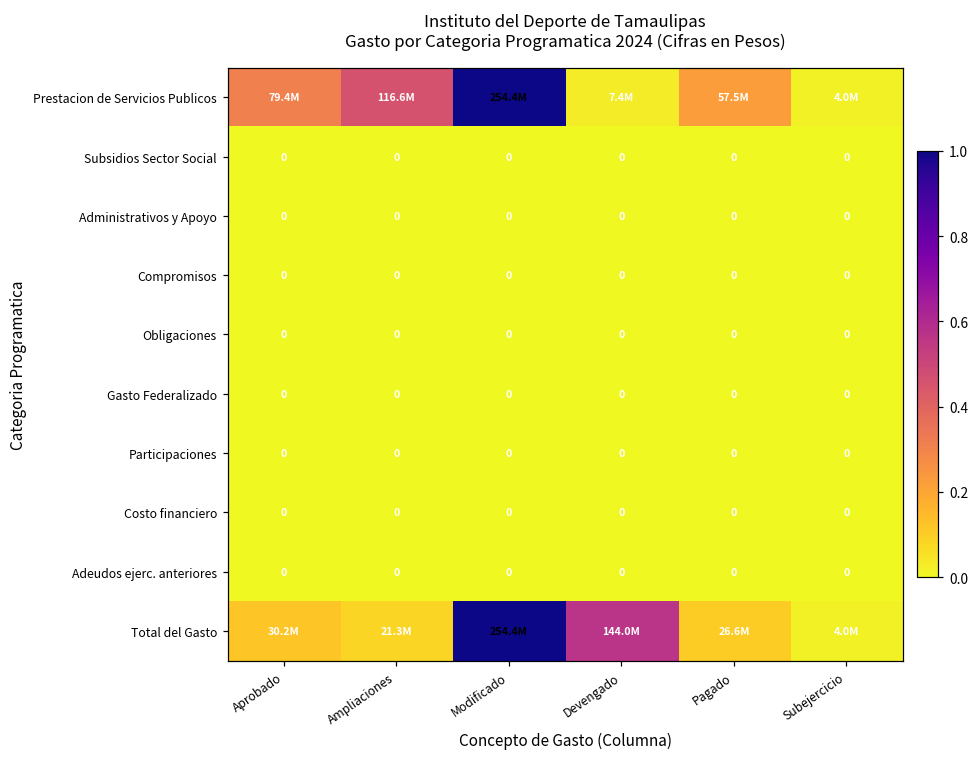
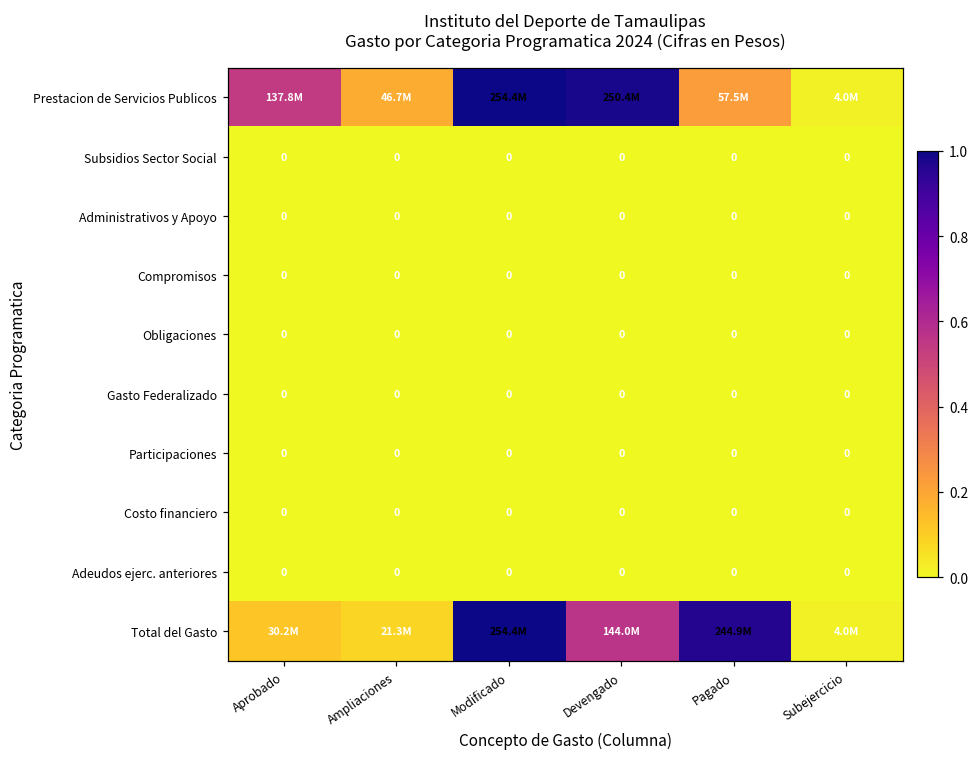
Prestacion de Servicios Publicos, Aprobado: 79.4M -> 137.8M
Prestacion de Servicios Publicos, Ampliaciones: 116.6M -> 46.7M
Prestacion de Servicios Publicos, Devengado: 7.4M -> 250.4M
Total del Gasto, Pagado: 26.6M -> 244.9M
